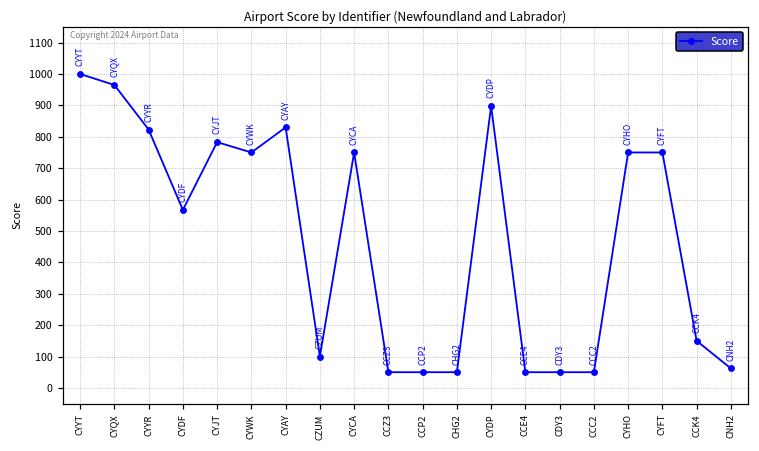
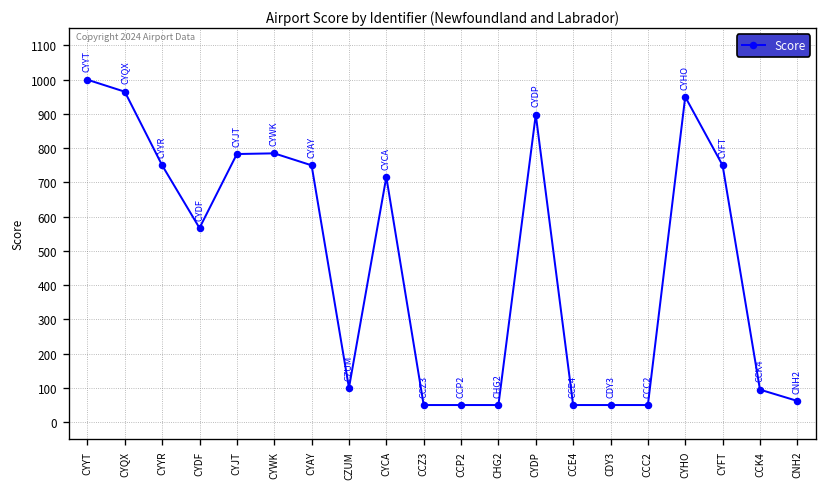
CYYR: 820 -> 750
CYWK: 750 -> 790
CYAY: 830 -> 750
CYCA: 750 -> 720
CYHO: 750 -> 950
CCK4: 150 -> 100
